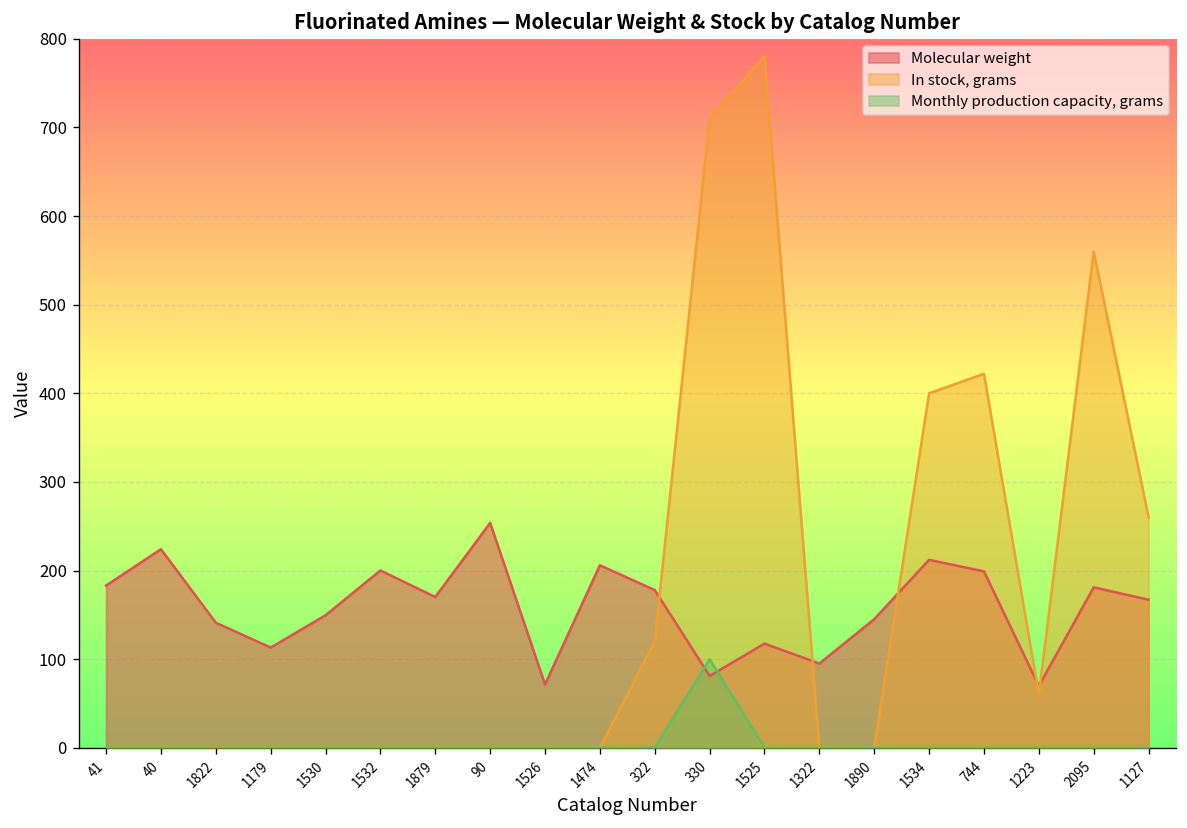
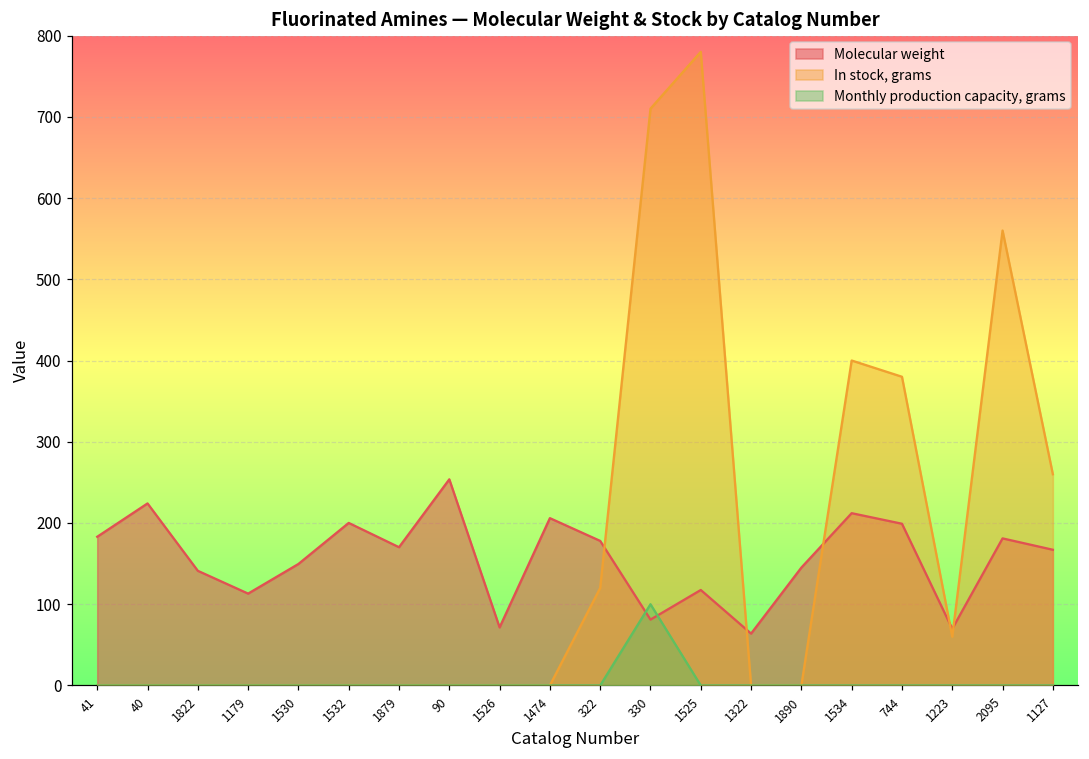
Molecular weight, 1322: 100 -> 60
In stock, grams, 744: 420 -> 380
